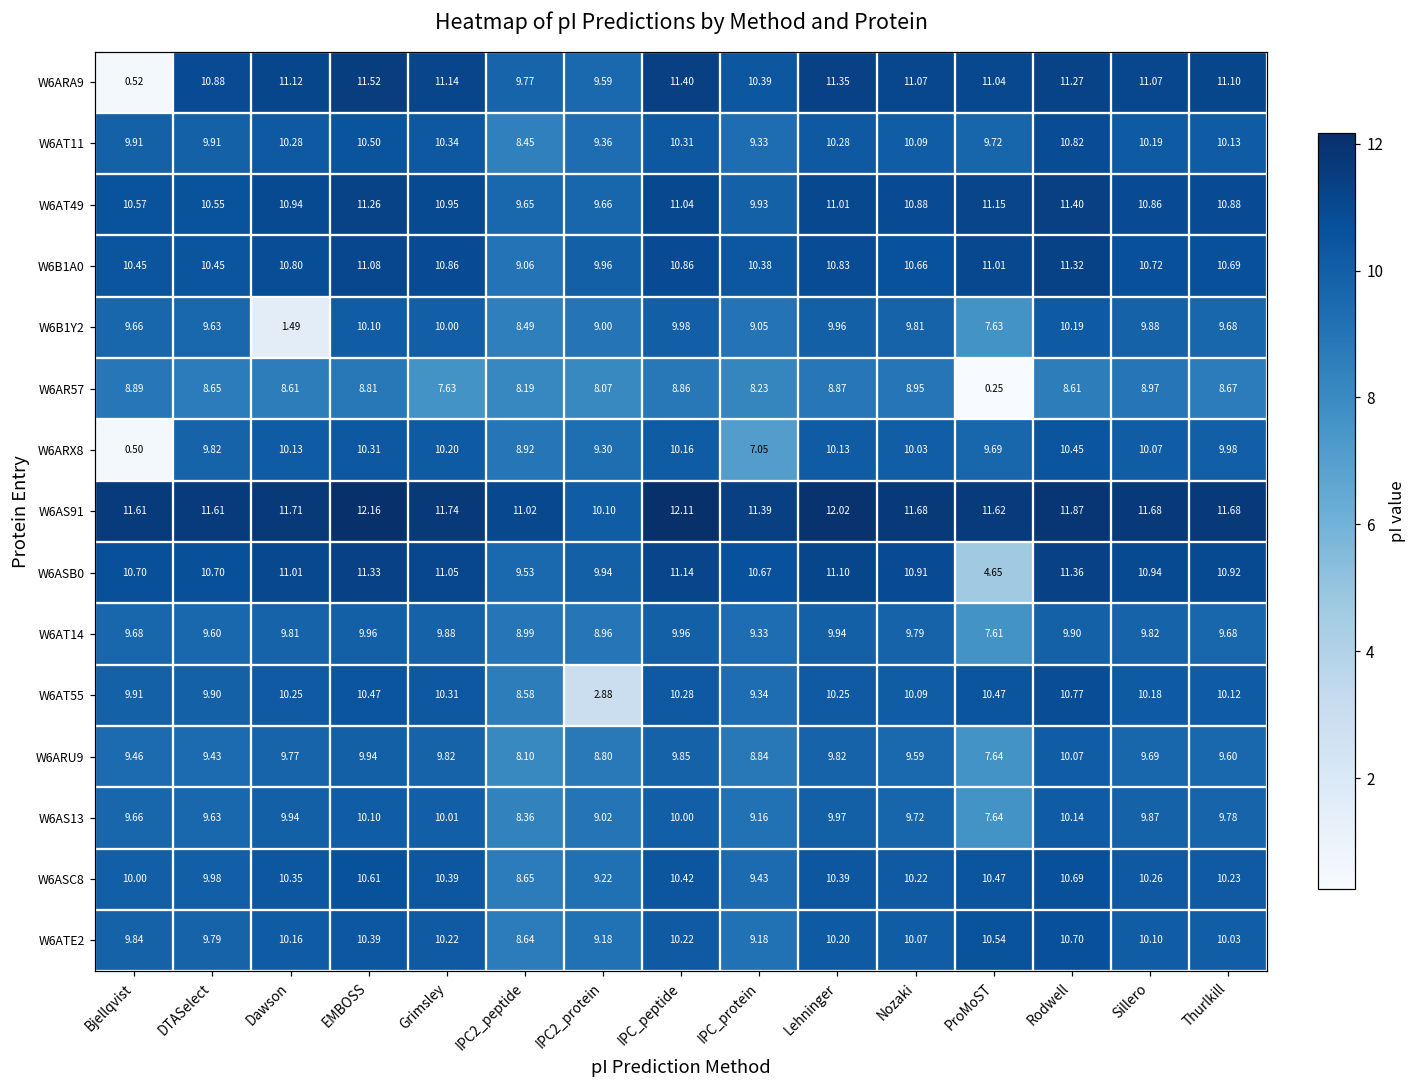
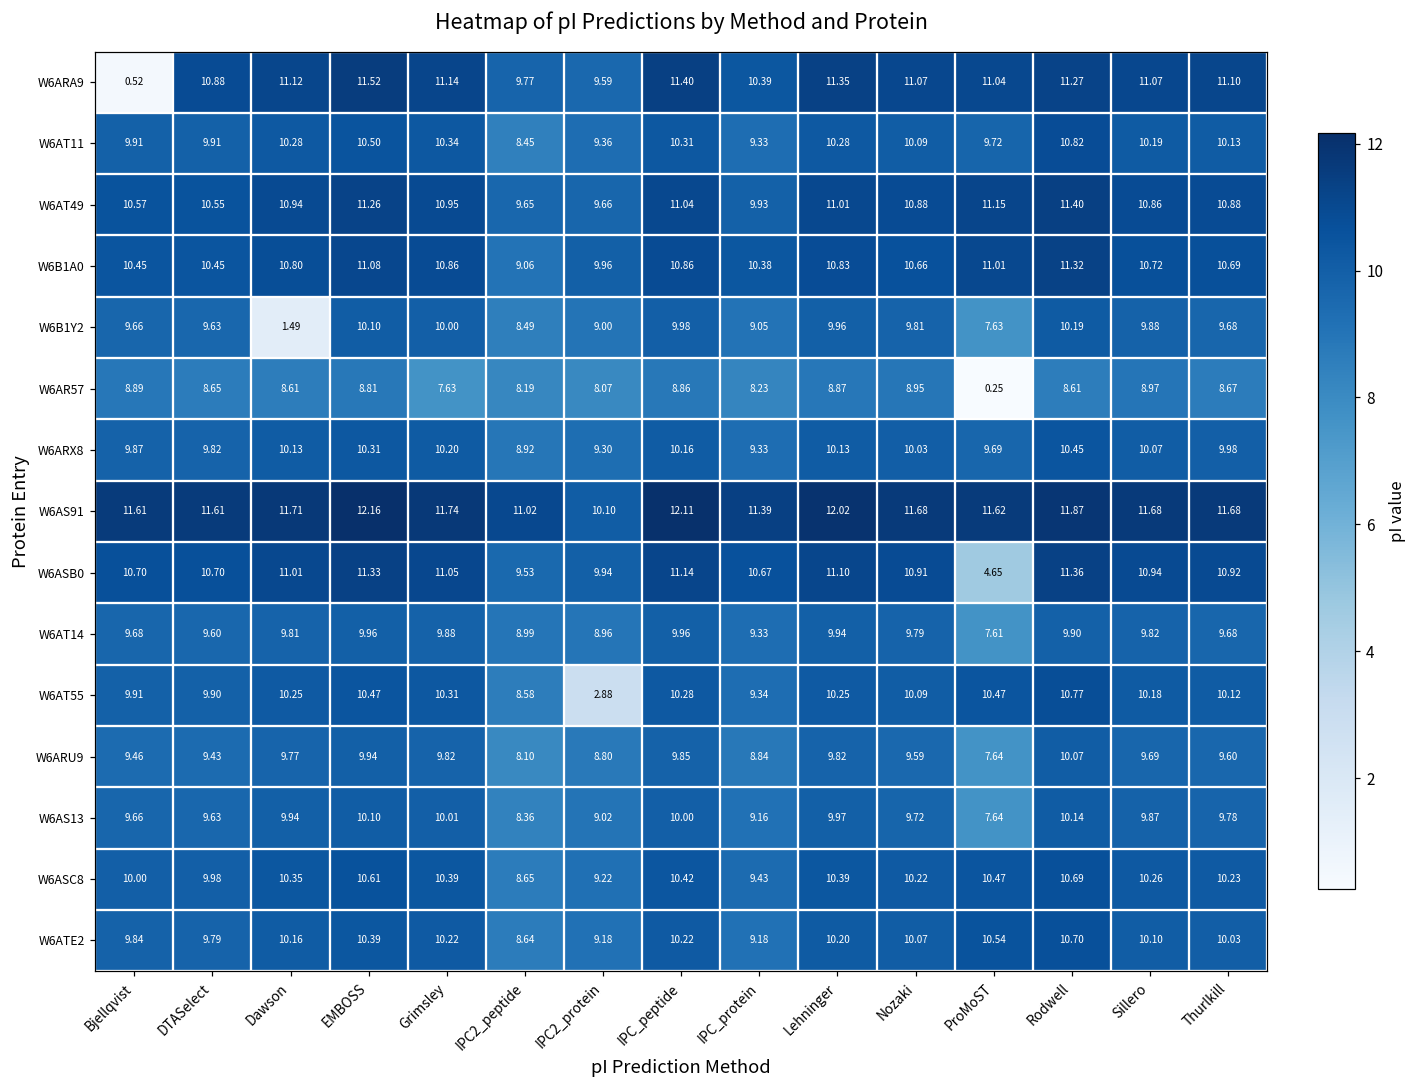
W6ARX8, Bjellqvist: 0.50 -> 9.87
W6ARX8, IPC_protein: 7.05 -> 9.33
